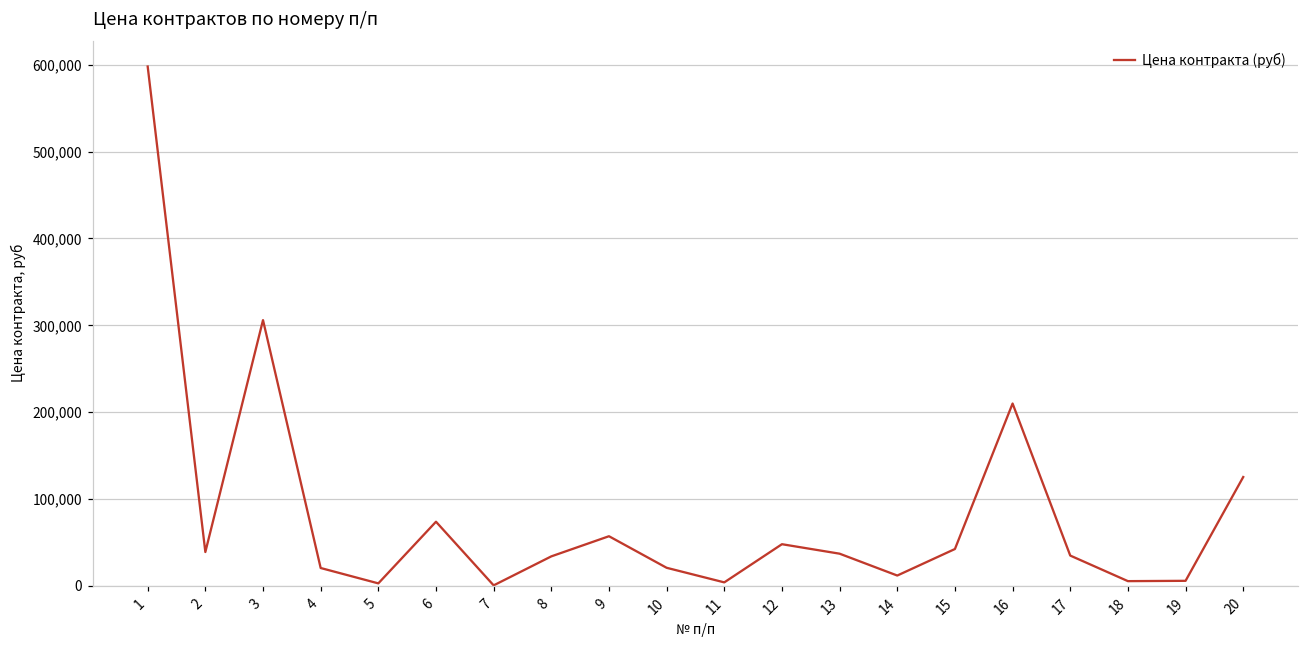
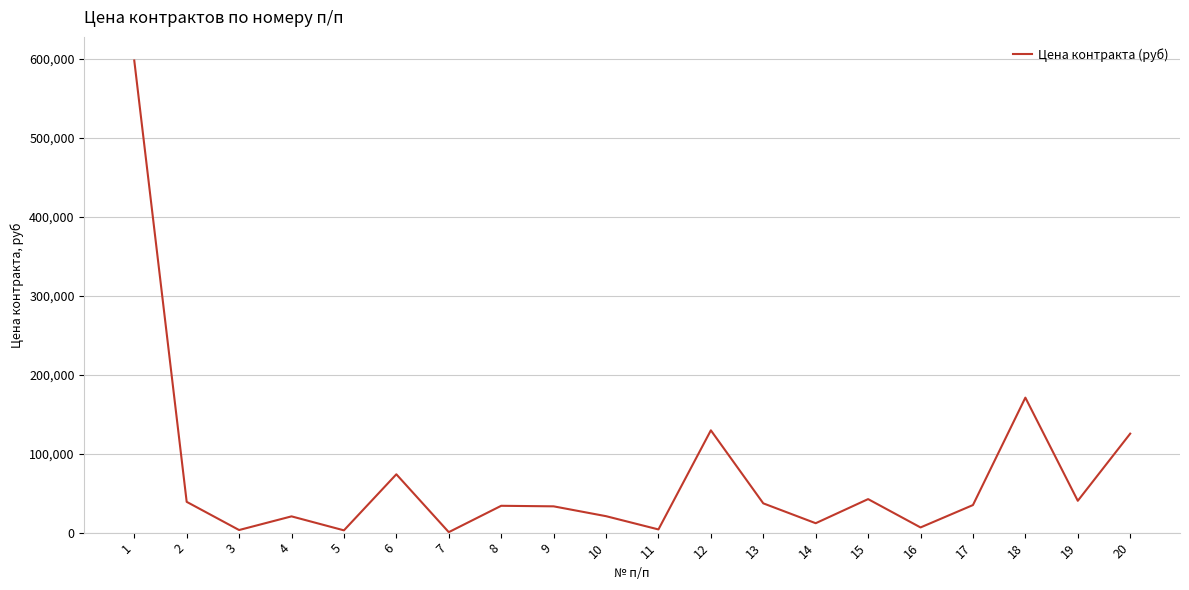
3: 310,000 -> 0
9: 60,000 -> 30,000
12: 50,000 -> 130,000
16: 210,000 -> 10,000
18: 10,000 -> 170,000
19: 10,000 -> 40,000
